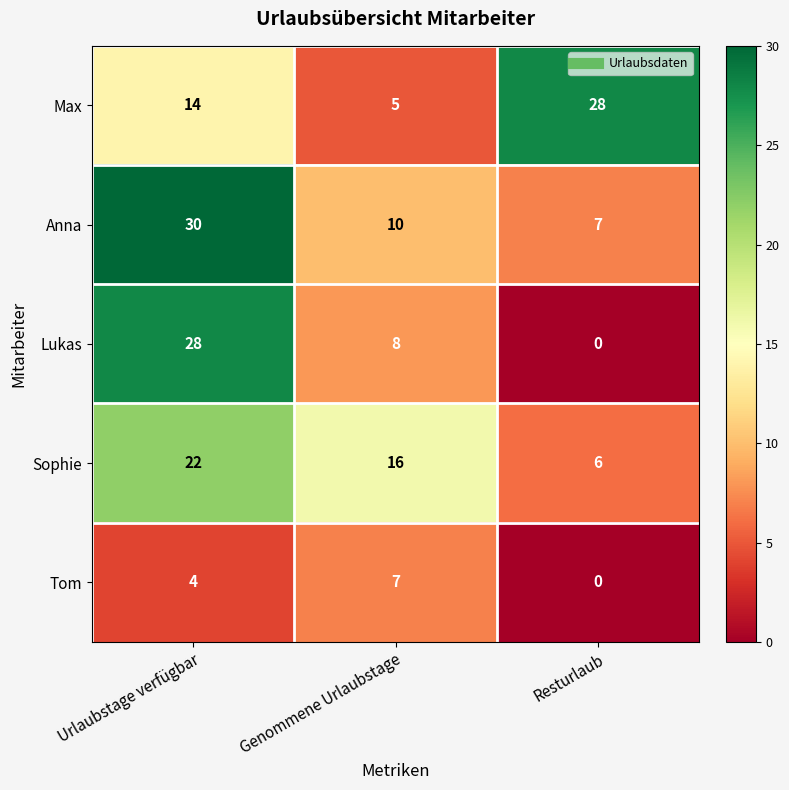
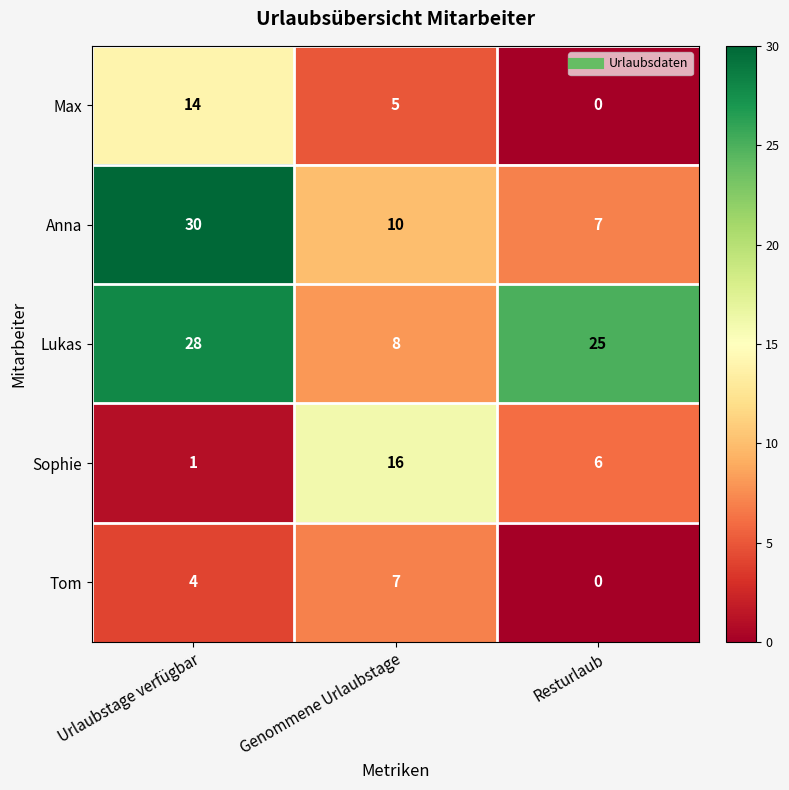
Max, Resturlaub: 28 -> 0
Lukas, Resturlaub: 0 -> 25
Sophie, Urlaubstage verfügbar: 22 -> 1
